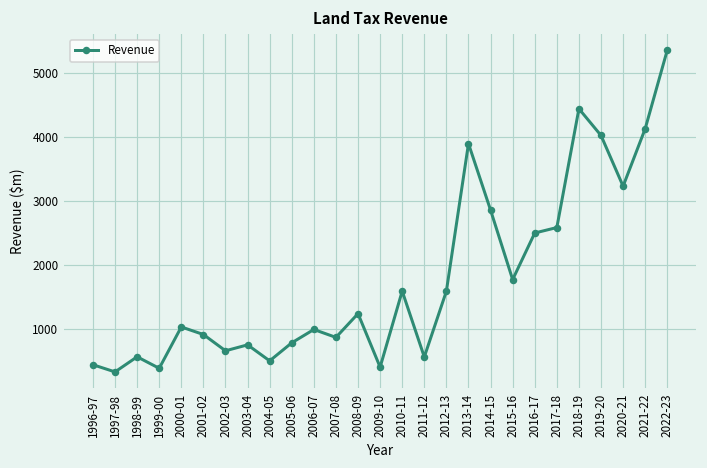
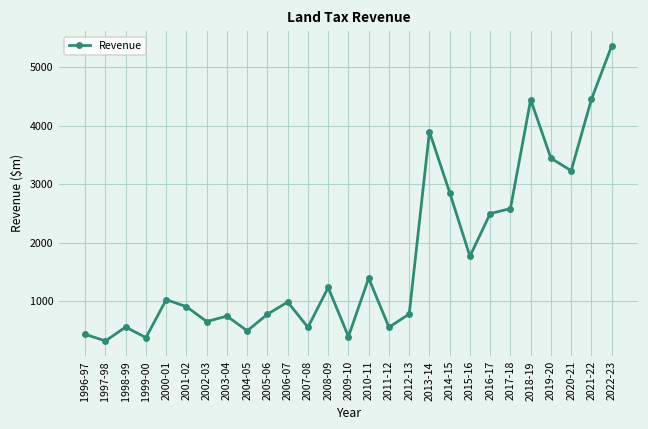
2007-08: 900 -> 600
2010-11: 1600 -> 1400
2012-13: 1600 -> 800
2019-20: 4000 -> 3400
2021-22: 4100 -> 4500
